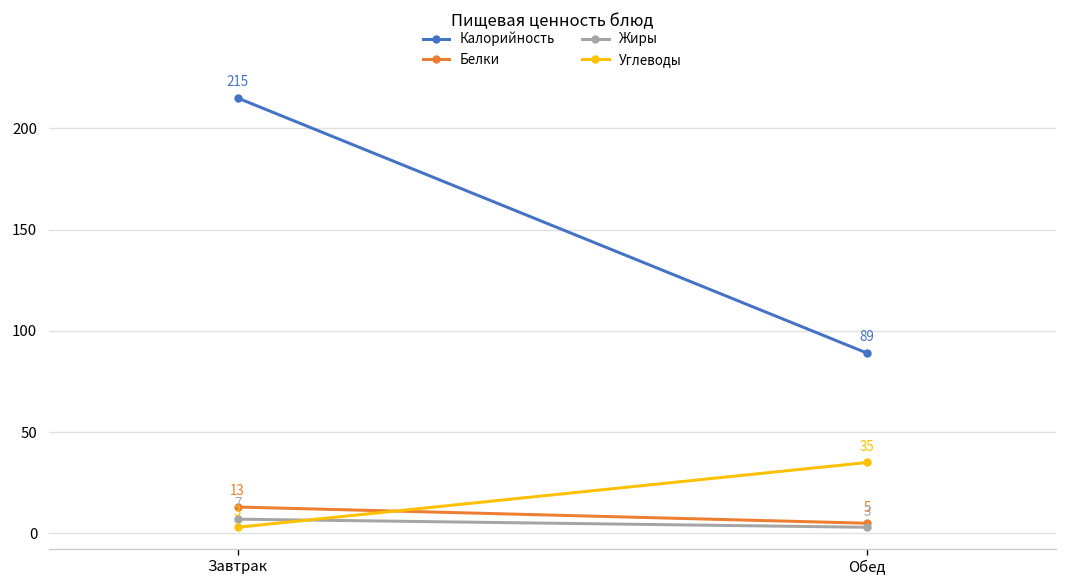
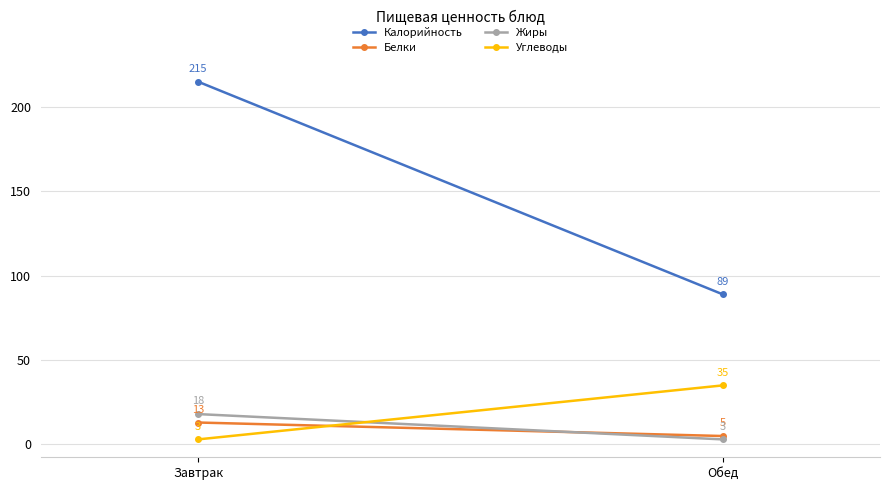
Жиры, Завтрак: 7 -> 18
